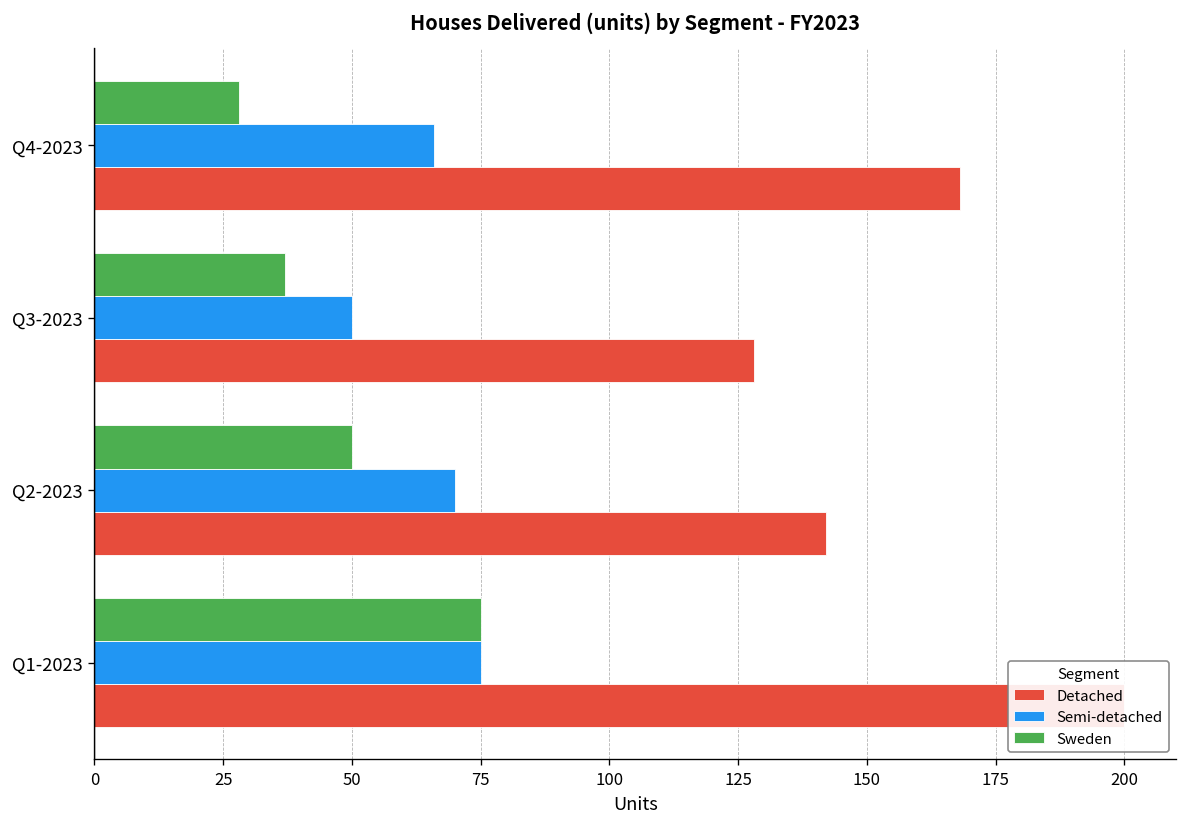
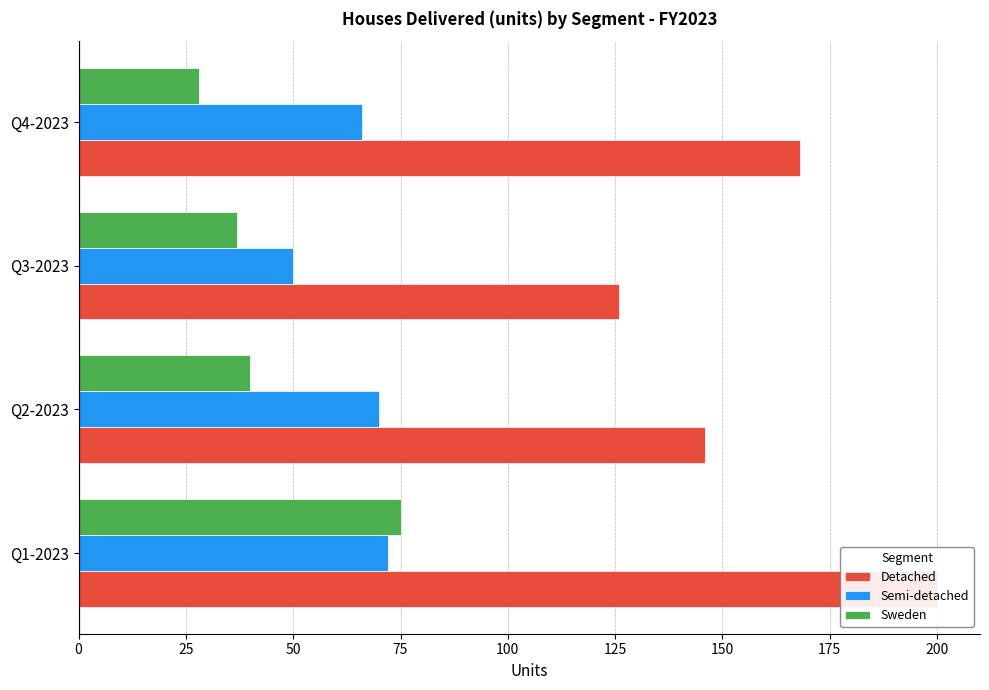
Detached, Q3-2023: 128 -> 126
Sweden, Q2-2023: 50 -> 40
Detached, Q2-2023: 142 -> 146
Semi-detached, Q1-2023: 75 -> 72
